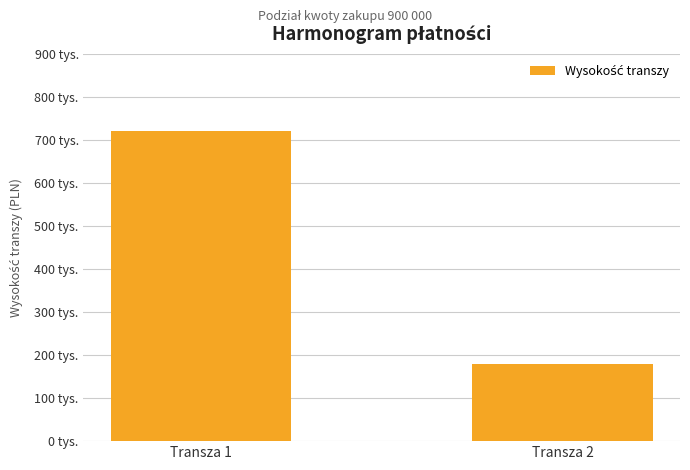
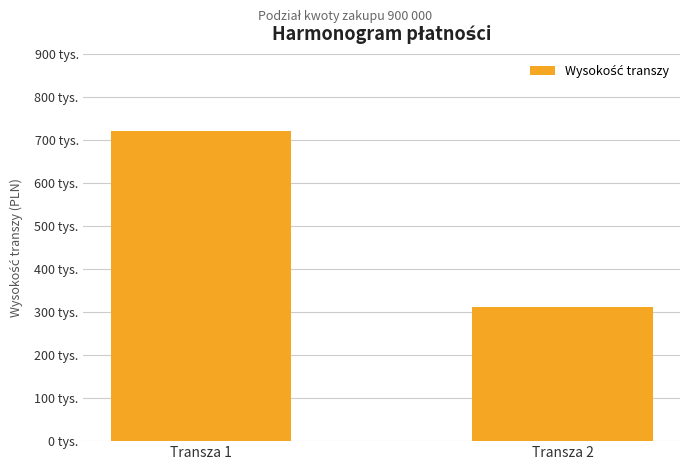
Transza 2: 180 tys. -> 310 tys.
